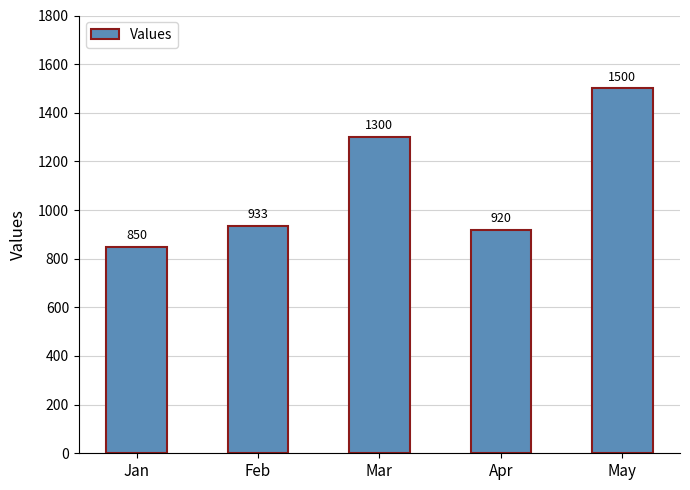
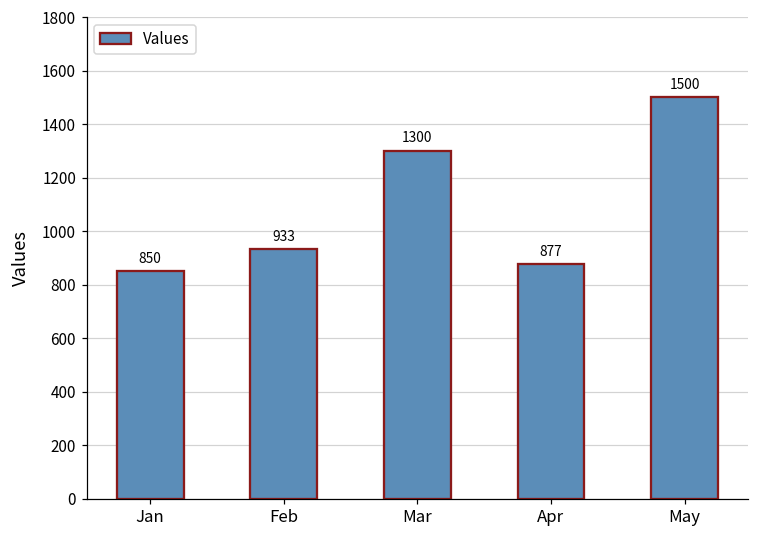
Apr: 920 -> 877
